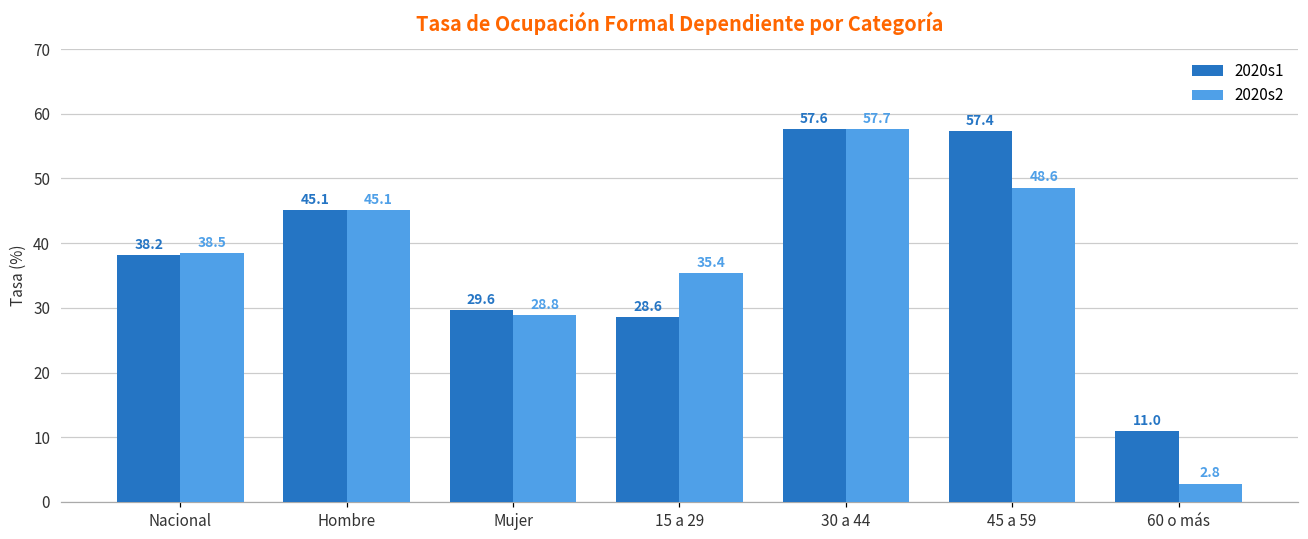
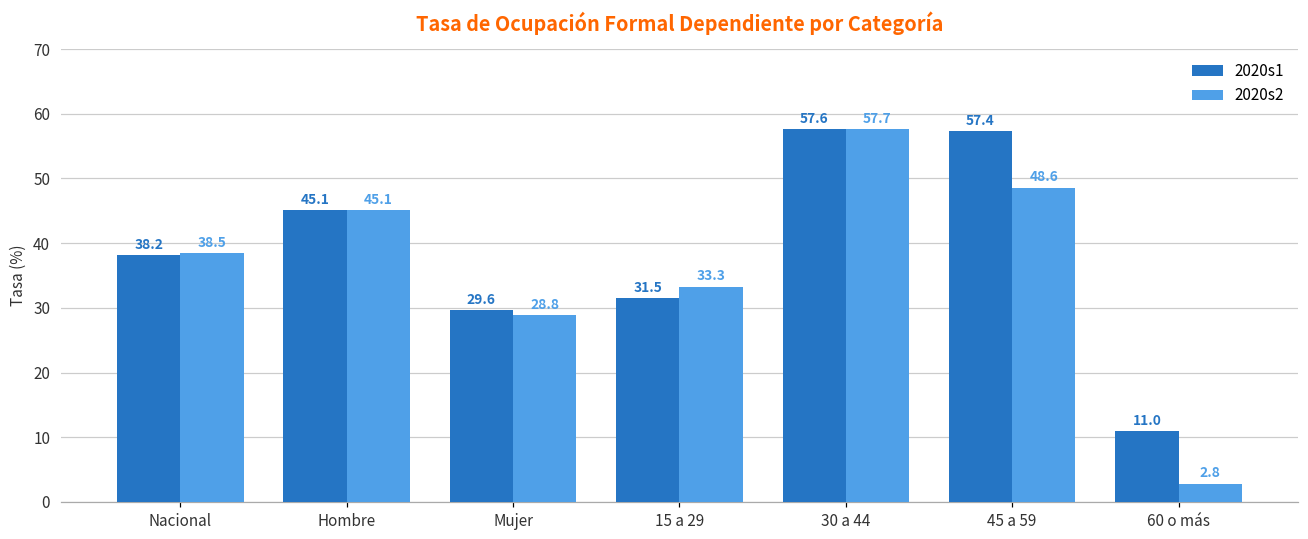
2020s1, 15 a 29: 28.6 -> 31.5
2020s2, 15 a 29: 35.4 -> 33.3
